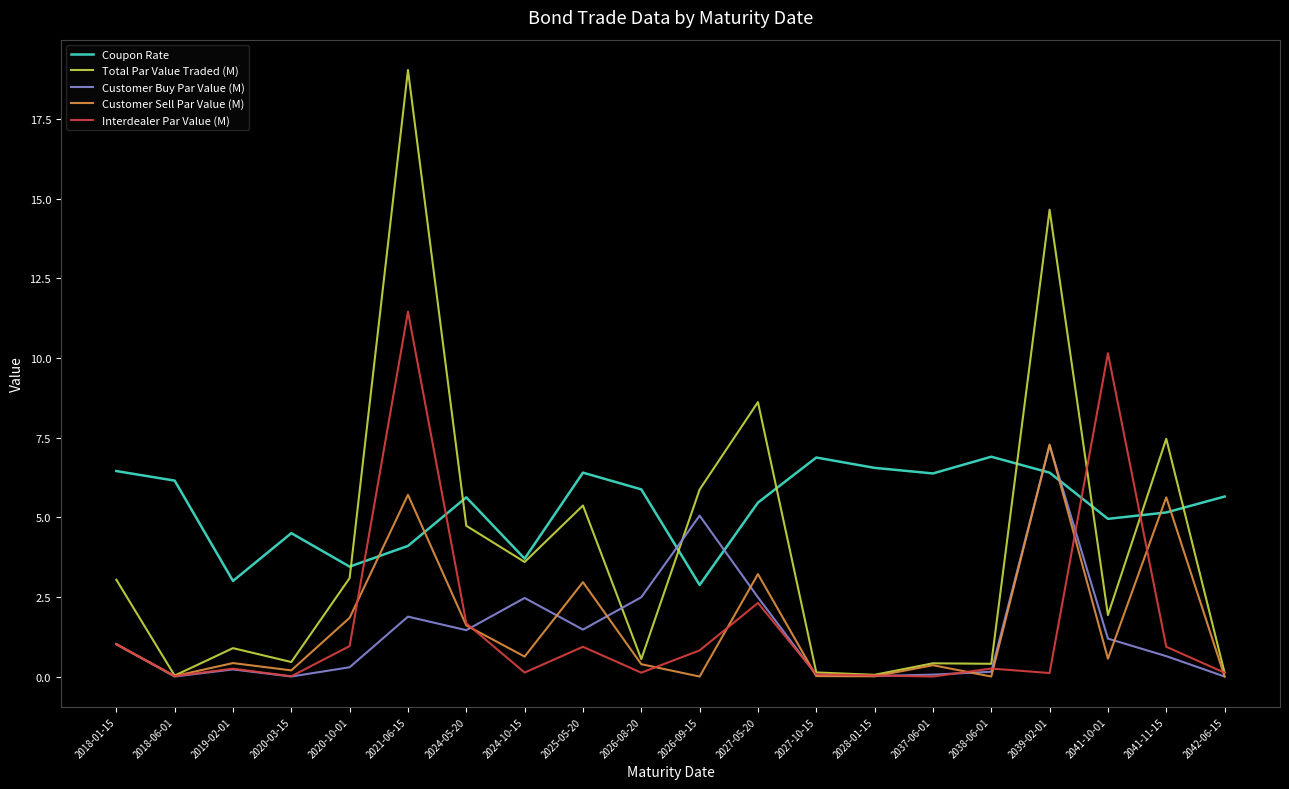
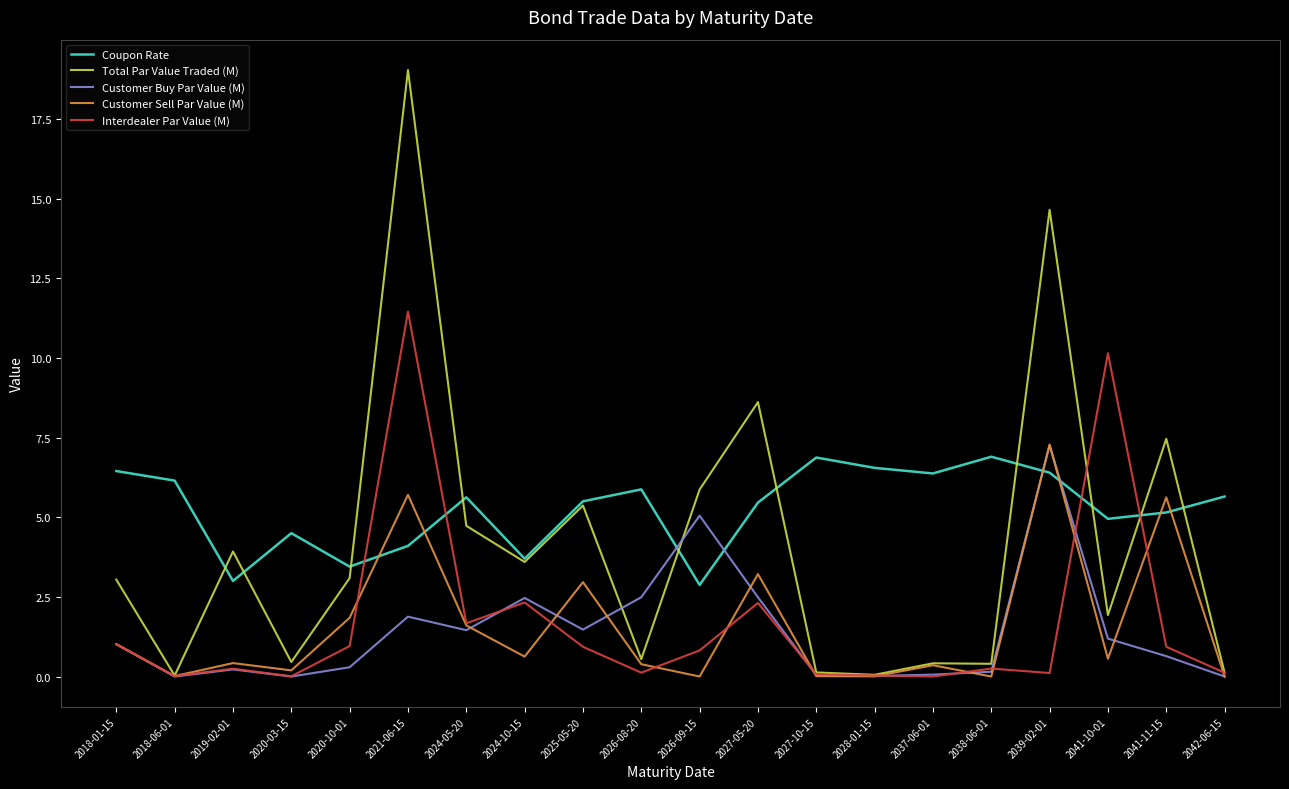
Total Par Value Traded (M), 2019-02-01: 0.9 -> 3.9
Interdealer Par Value (M), 2024-10-15: 0.1 -> 2.3
Coupon Rate, 2025-05-20: 6.4 -> 5.5
